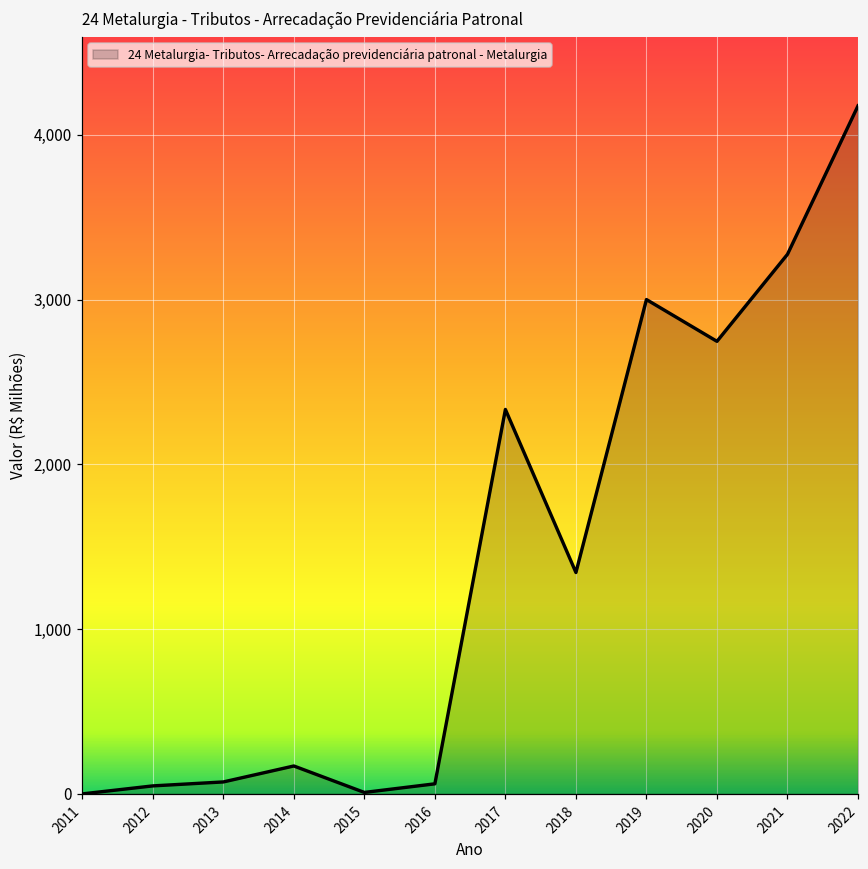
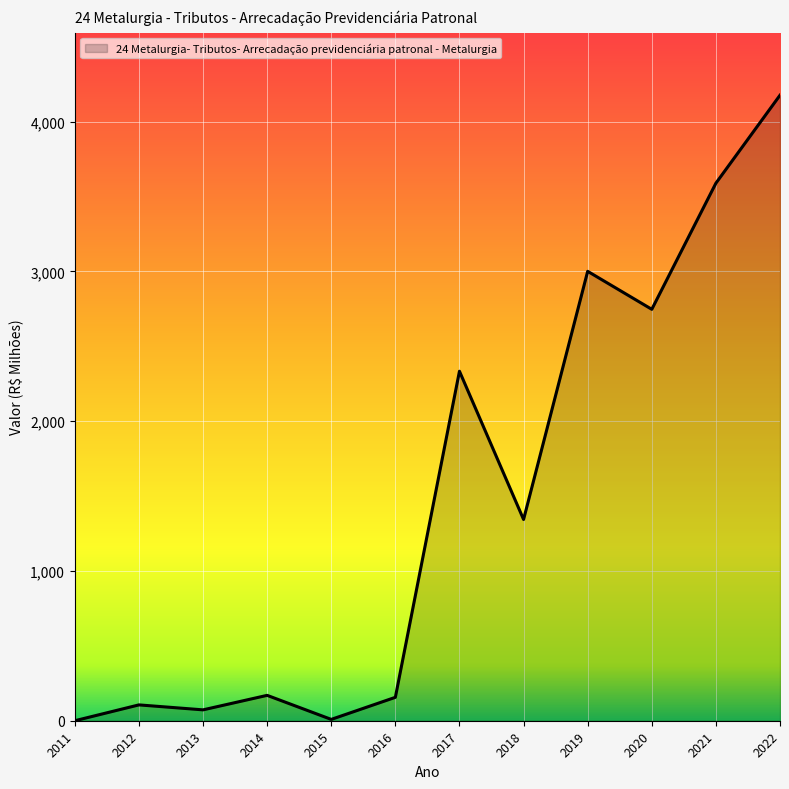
2012: 50 -> 110
2016: 60 -> 160
2021: 3,270 -> 3,590
